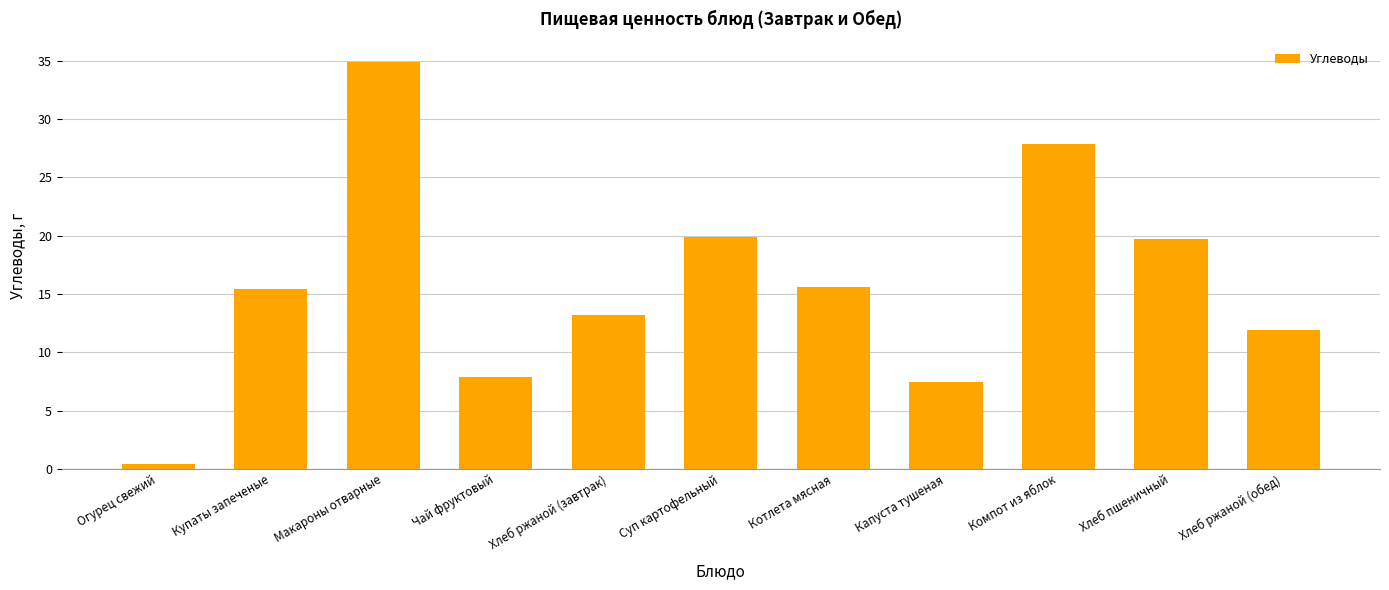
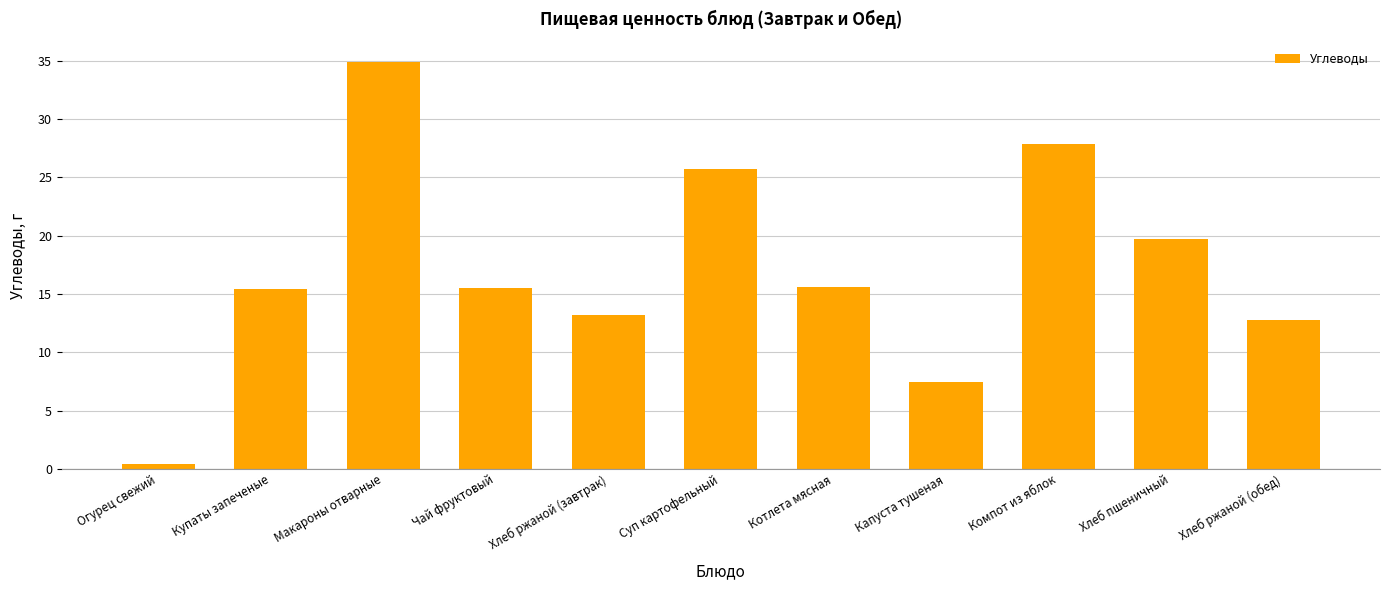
Чай фруктовый: 7.9 -> 15.5
Суп картофельный: 19.9 -> 25.7
Хлеб ржаной (обед): 11.9 -> 12.8
